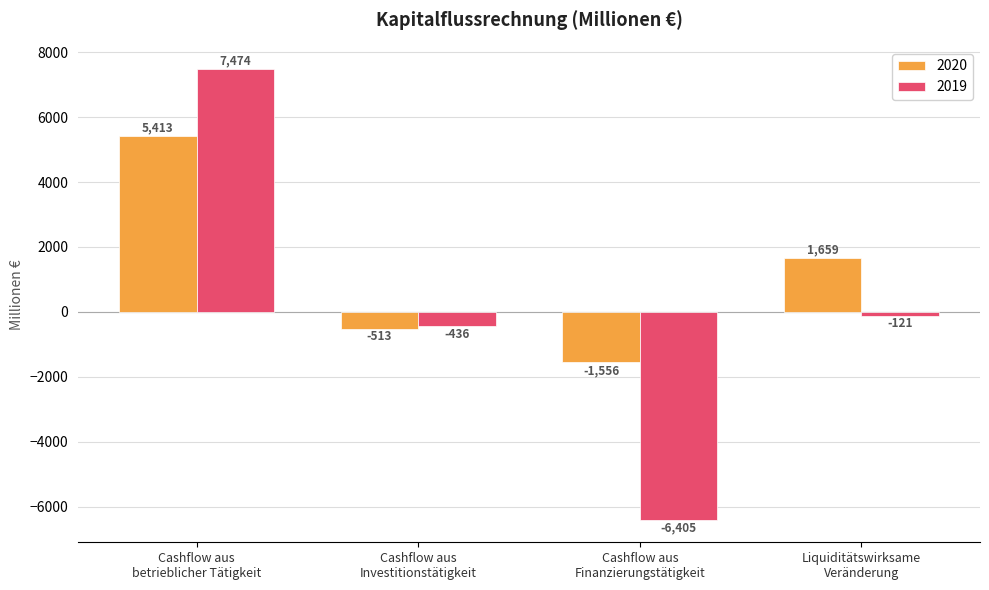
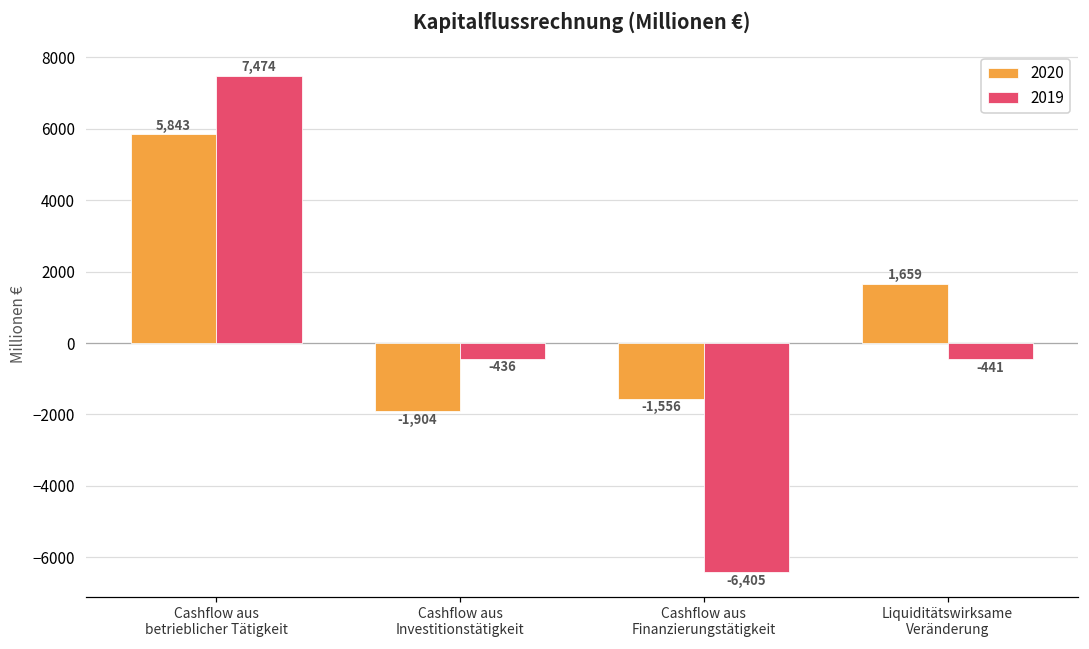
2020, Cashflow aus betrieblicher Tätigkeit: 5,413 -> 5,843
2020, Cashflow aus Investitionstätigkeit: -513 -> -1,904
2019, Liquiditätswirksame Veränderung: -121 -> -441
